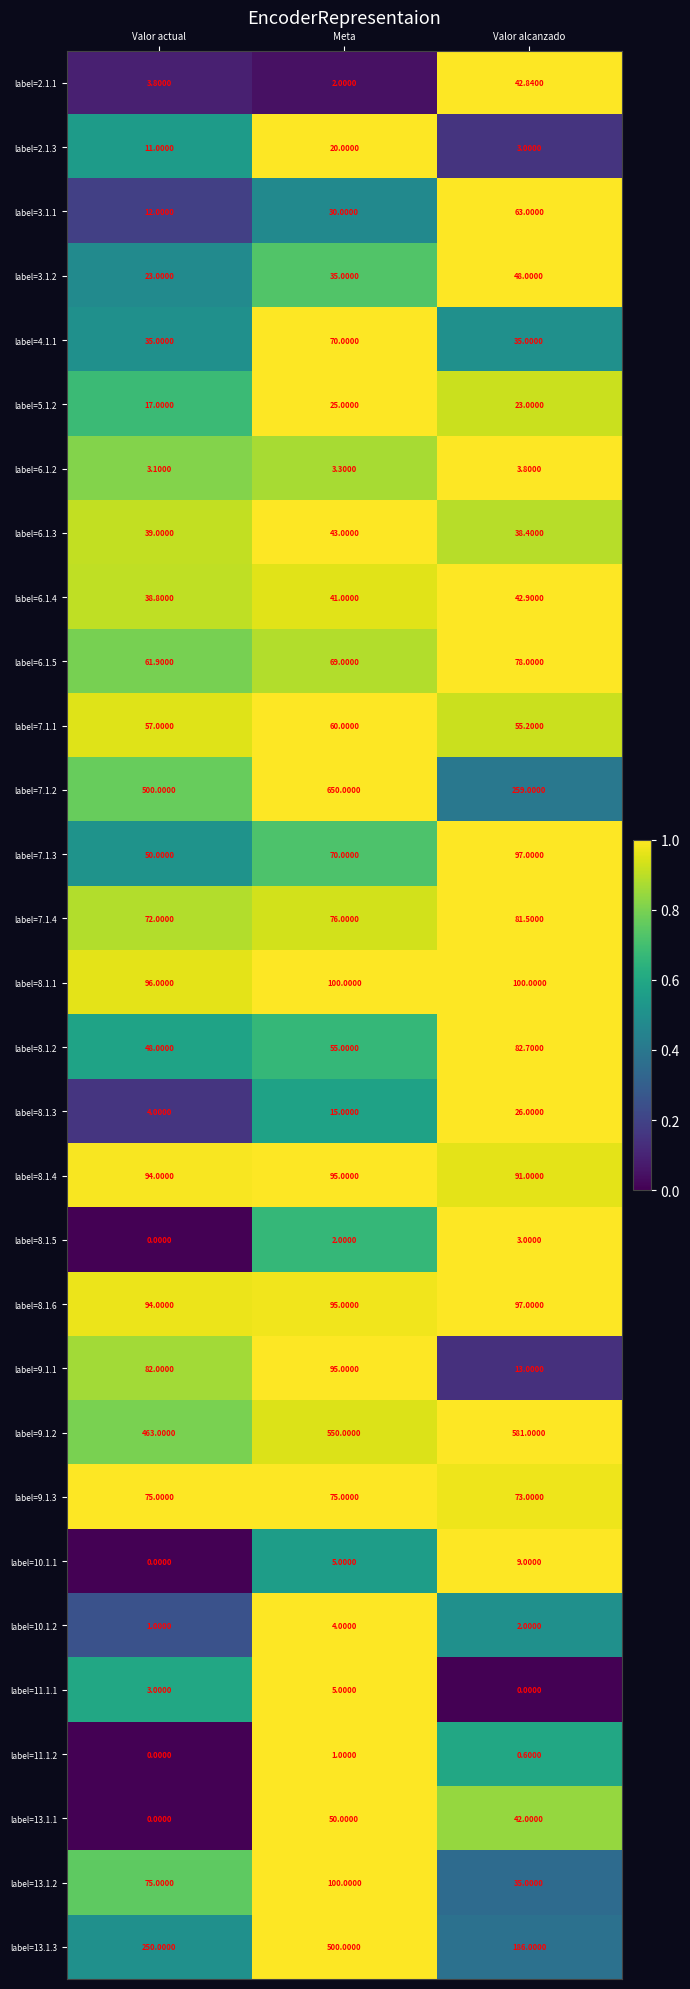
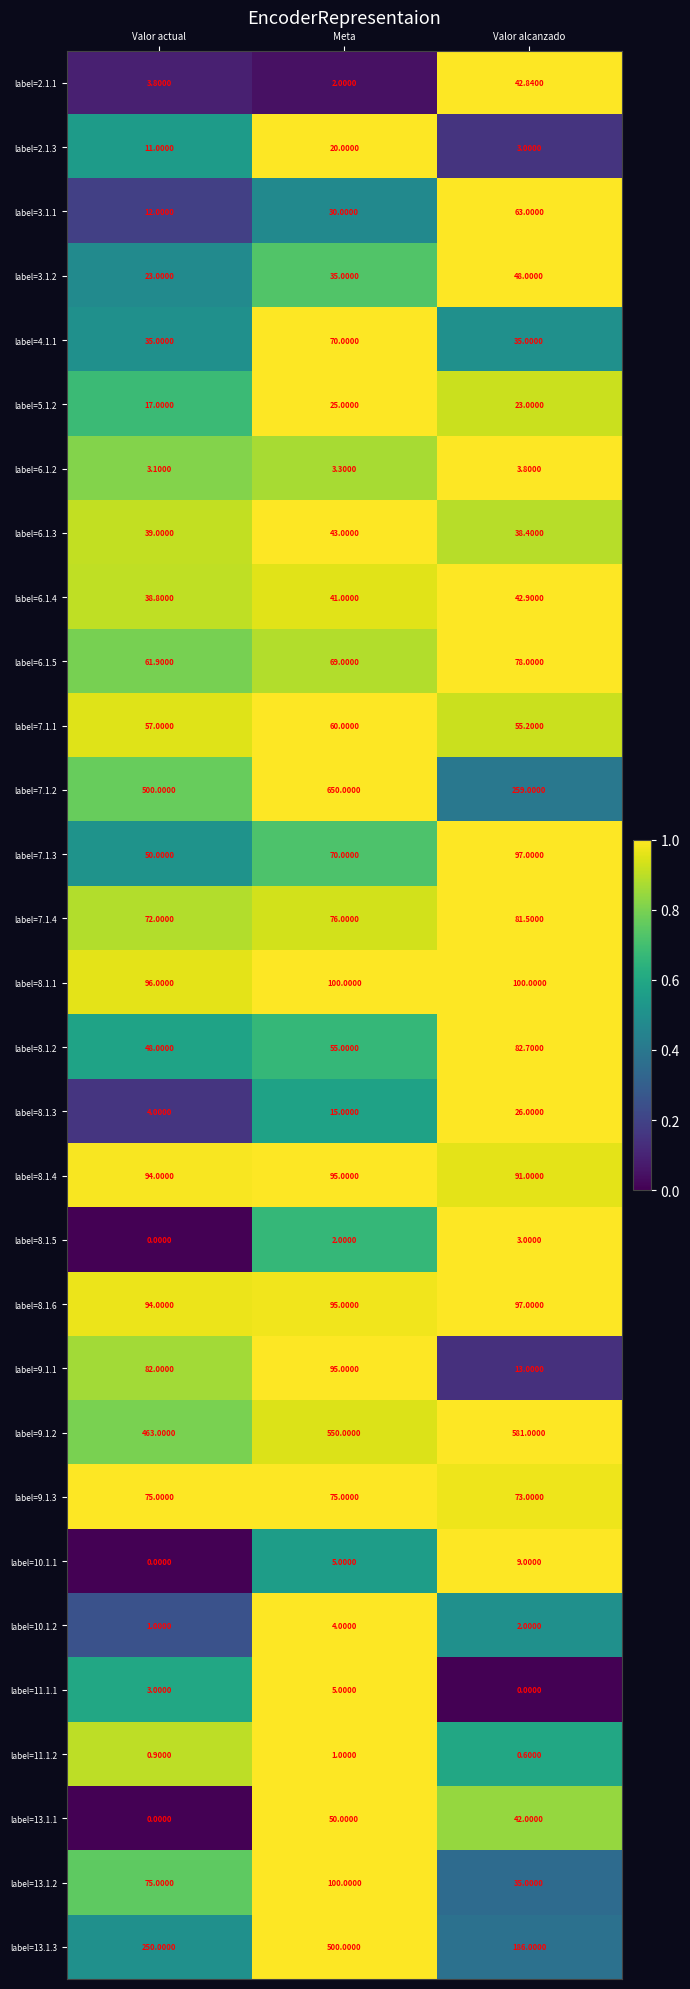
label=11.1.2, Valor actual: 0.0000 -> 0.9000
